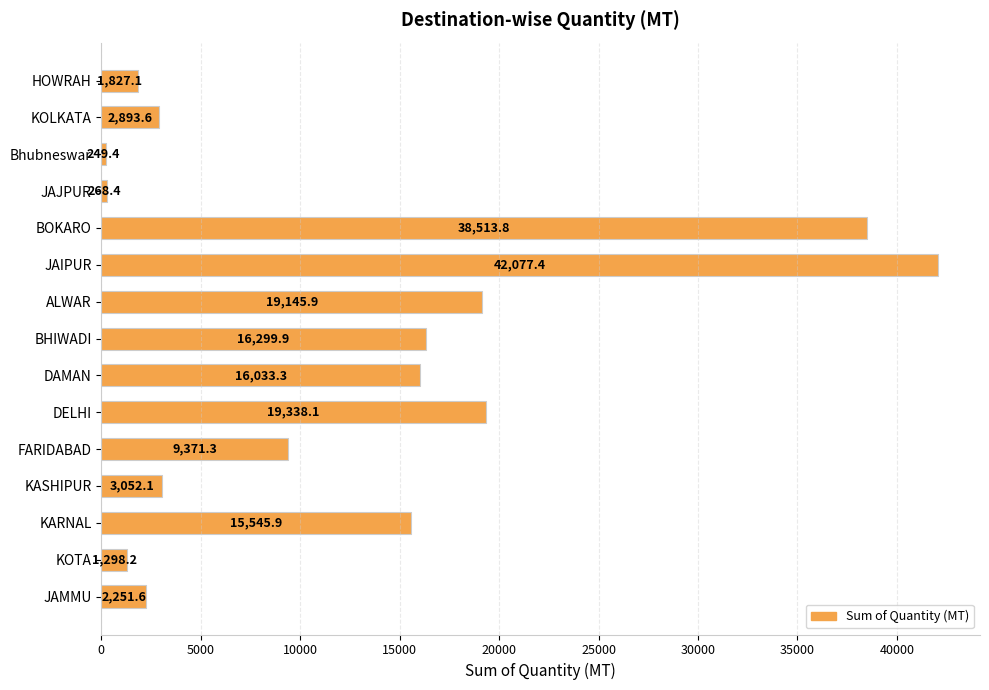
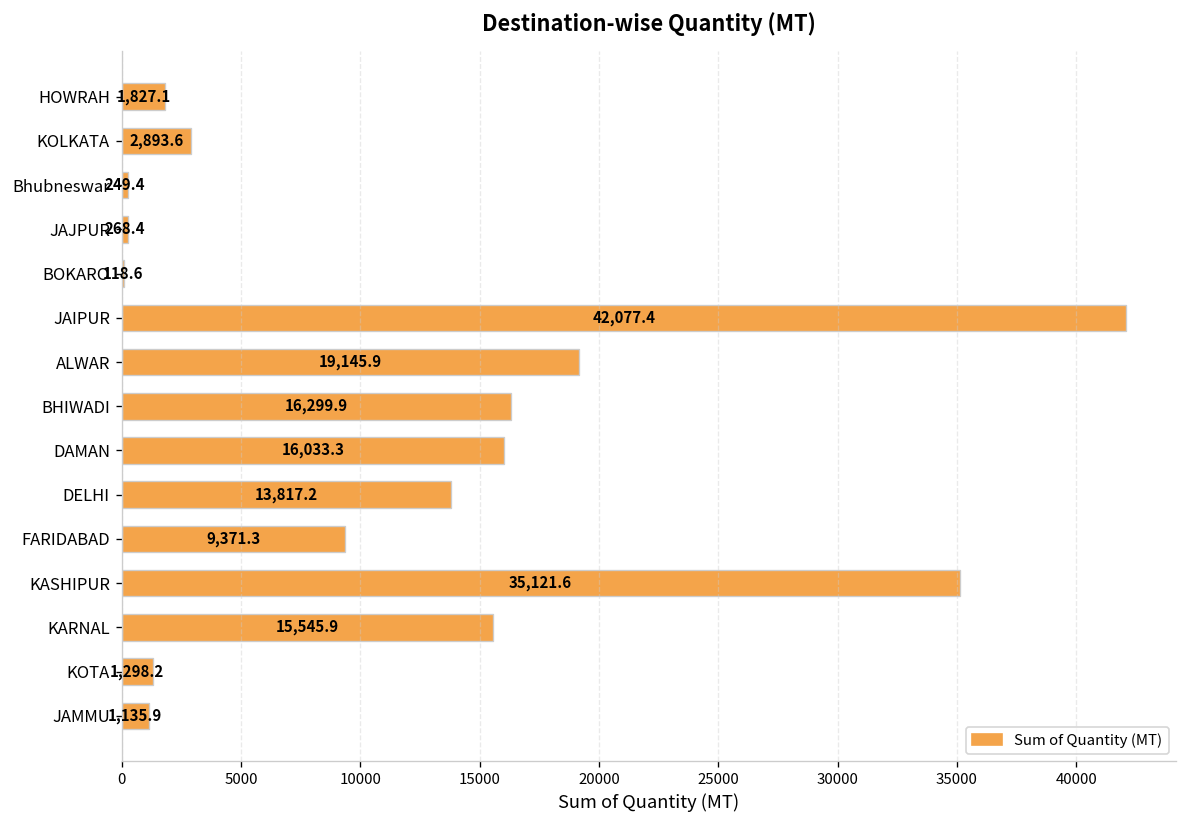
BOKARO: 38,513.8 -> 118.6
DELHI: 19,338.1 -> 13,817.2
KASHIPUR: 3,052.1 -> 35,121.6
JAMMU: 2,251.6 -> 1,135.9
